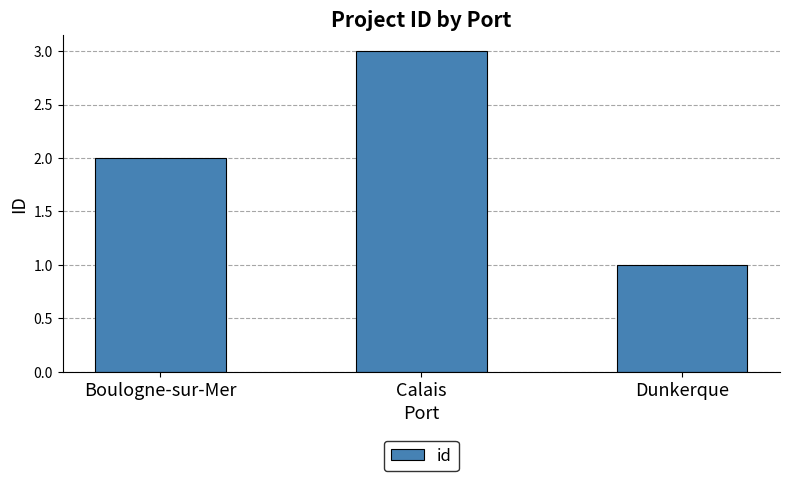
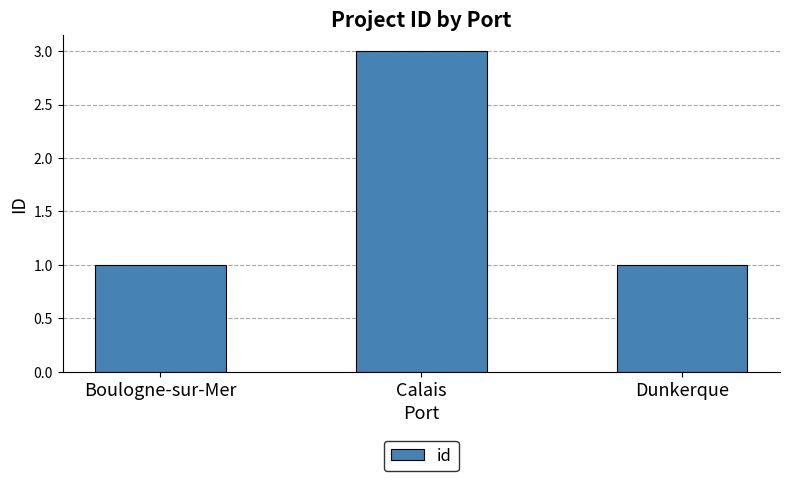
Boulogne-sur-Mer: 2 -> 1
